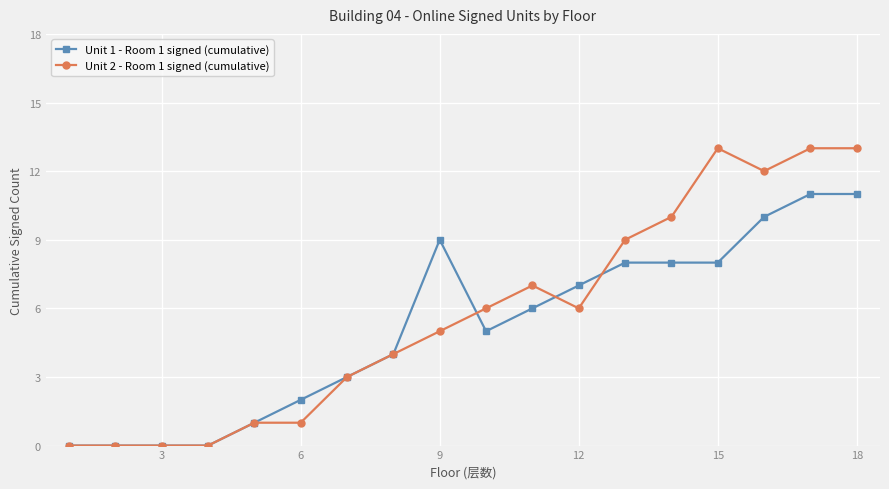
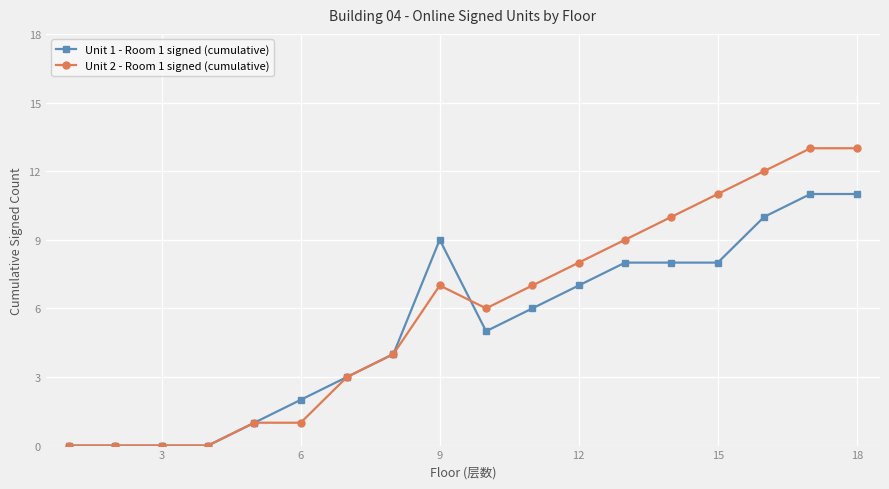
Unit 2 - Room 1 signed (cumulative), 9: 5 -> 7
Unit 2 - Room 1 signed (cumulative), 12: 6 -> 8
Unit 2 - Room 1 signed (cumulative), 15: 13 -> 11
